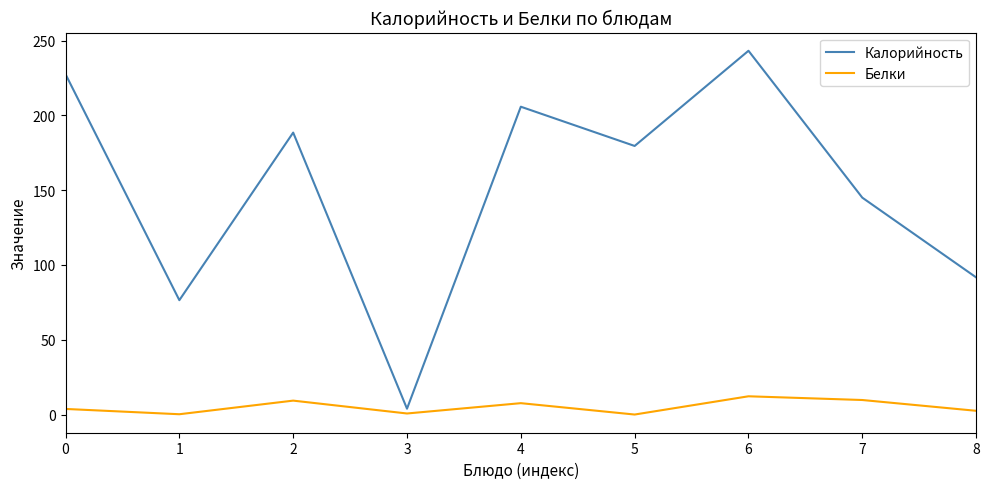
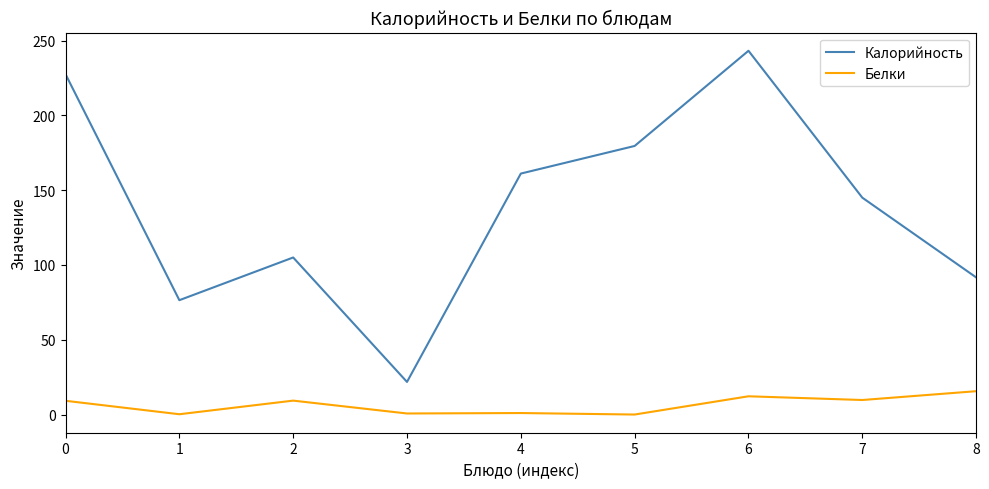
Белки, 0: 4 -> 9
Калорийность, 2: 189 -> 105
Калорийность, 3: 4 -> 22
Калорийность, 4: 206 -> 161
Белки, 4: 8 -> 1
Белки, 8: 3 -> 16
